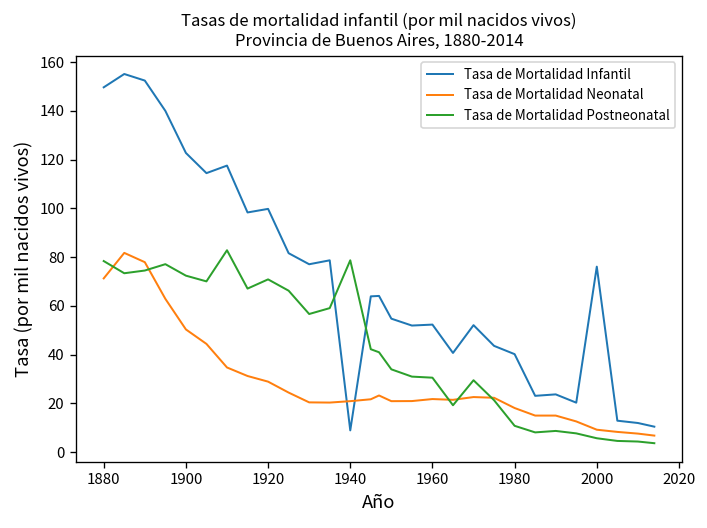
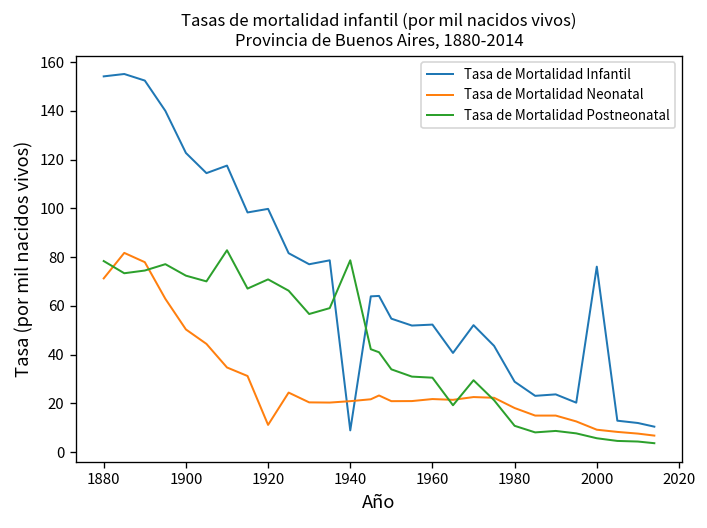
Tasa de Mortalidad Infantil, 1880: 150 -> 154
Tasa de Mortalidad Neonatal, 1920: 29 -> 11
Tasa de Mortalidad Infantil, 1980: 40 -> 29
